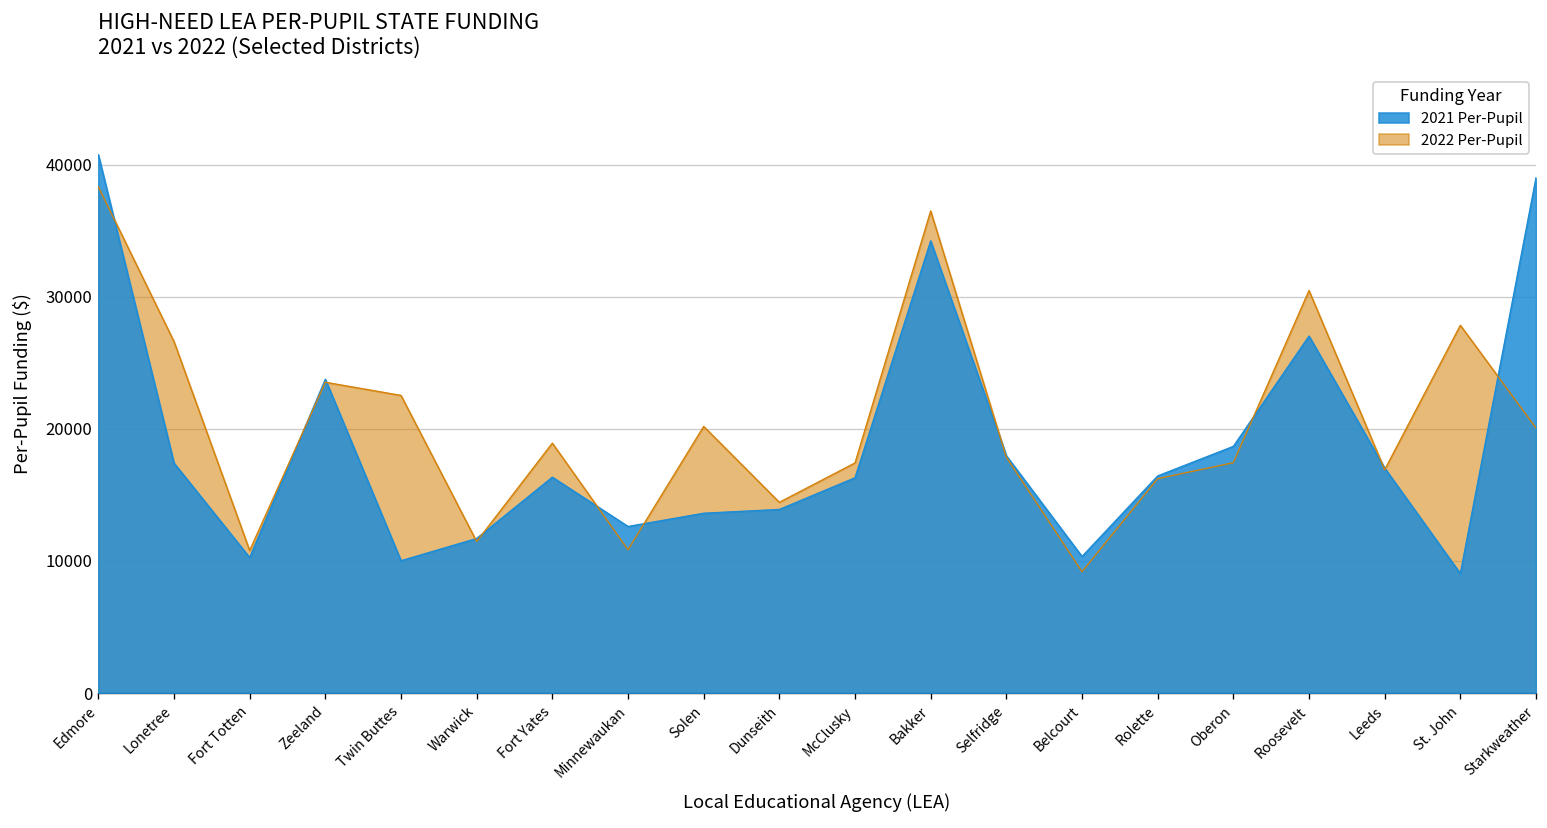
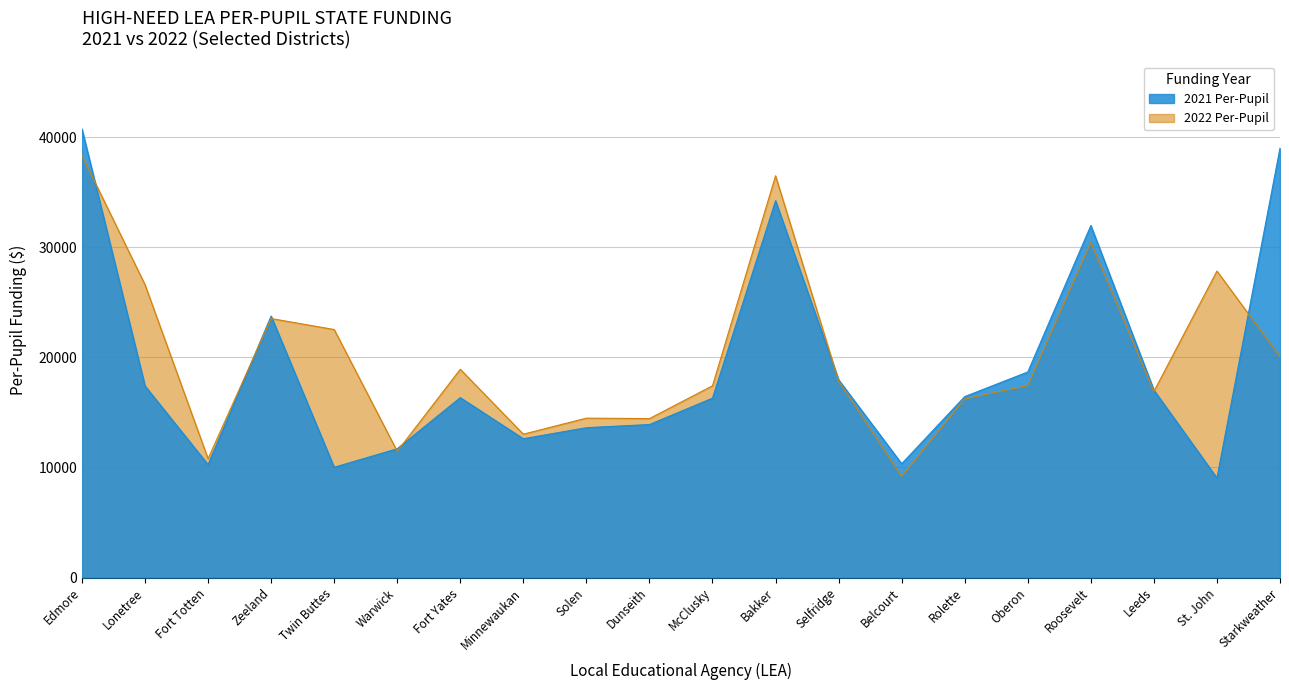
2022 Per-Pupil, Minnewaukan: 10800 -> 13000
2022 Per-Pupil, Solen: 20200 -> 14500
2021 Per-Pupil, Roosevelt: 27000 -> 32000
